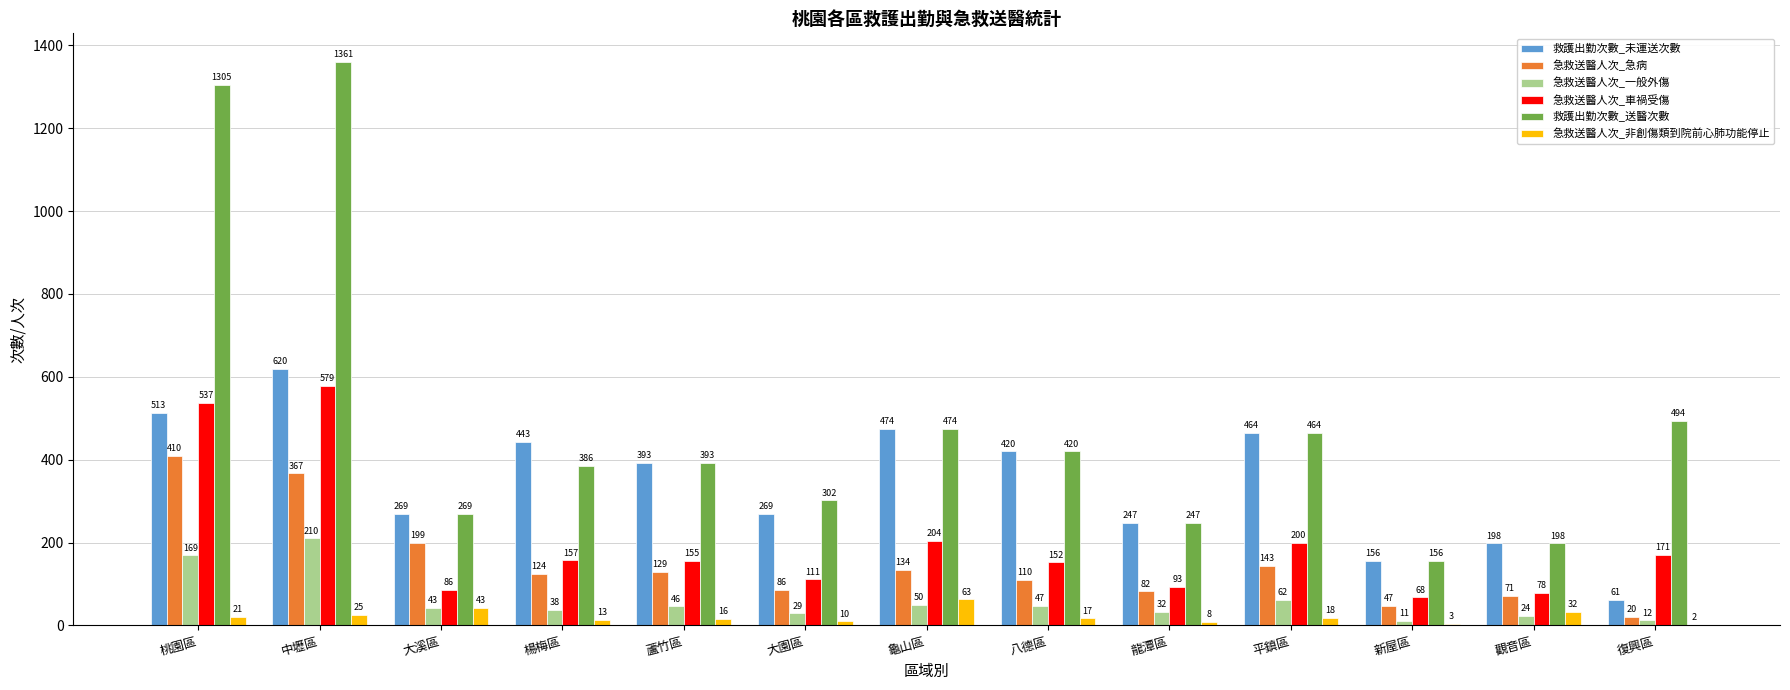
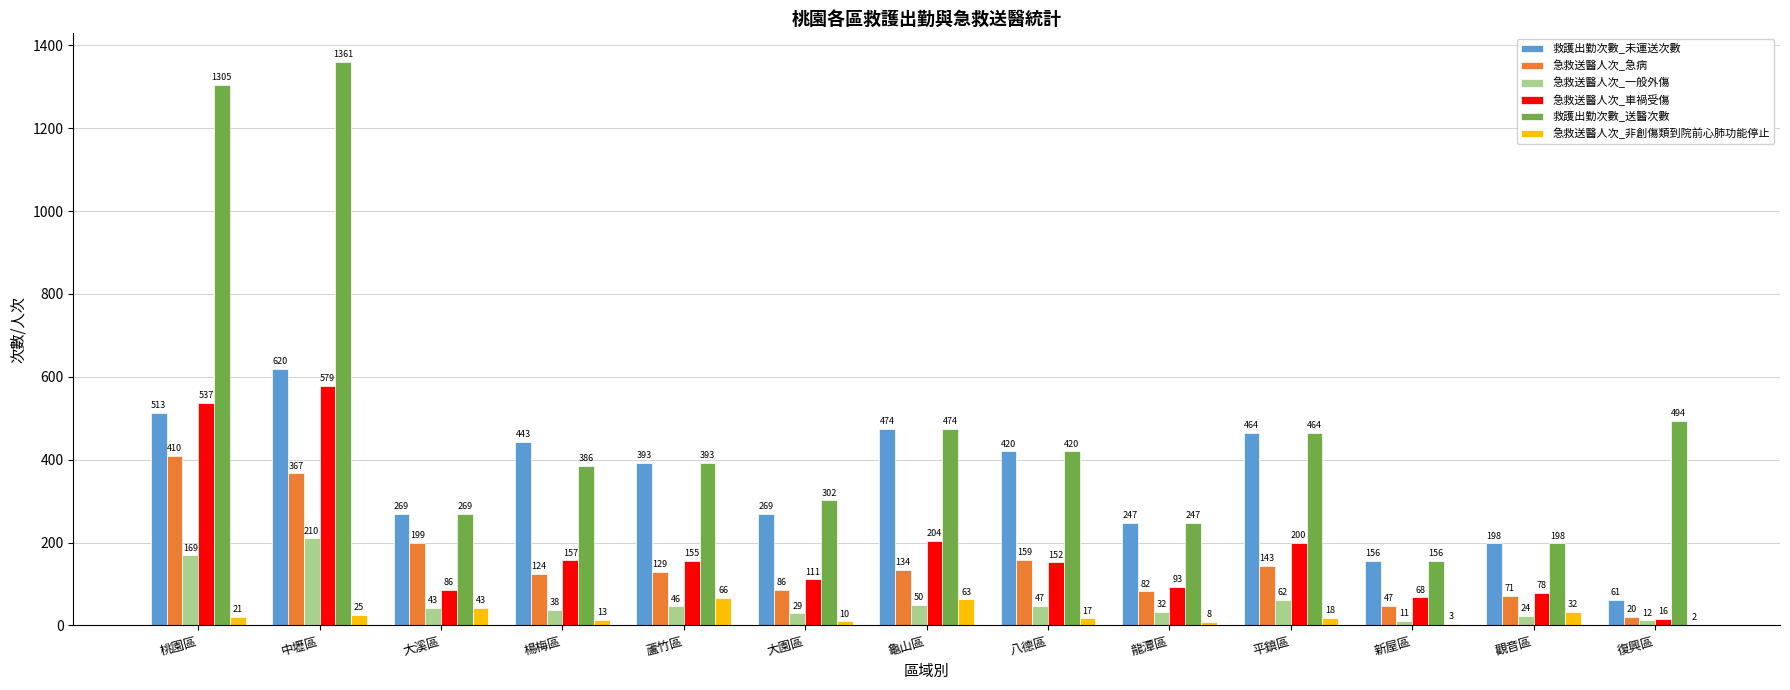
急救送醫人次_非創傷類到院前心肺功能停止, 蘆竹區: 16 -> 66
急救送醫人次_急病, 八德區: 110 -> 159
急救送醫人次_車禍受傷, 復興區: 171 -> 16
